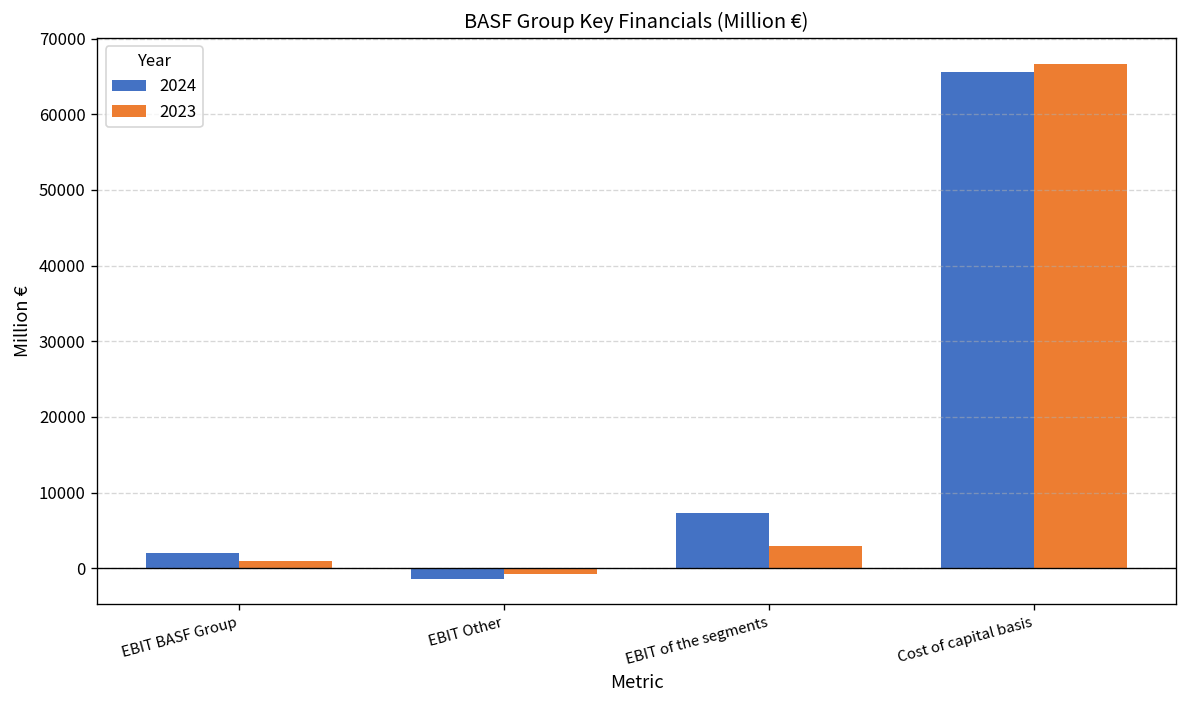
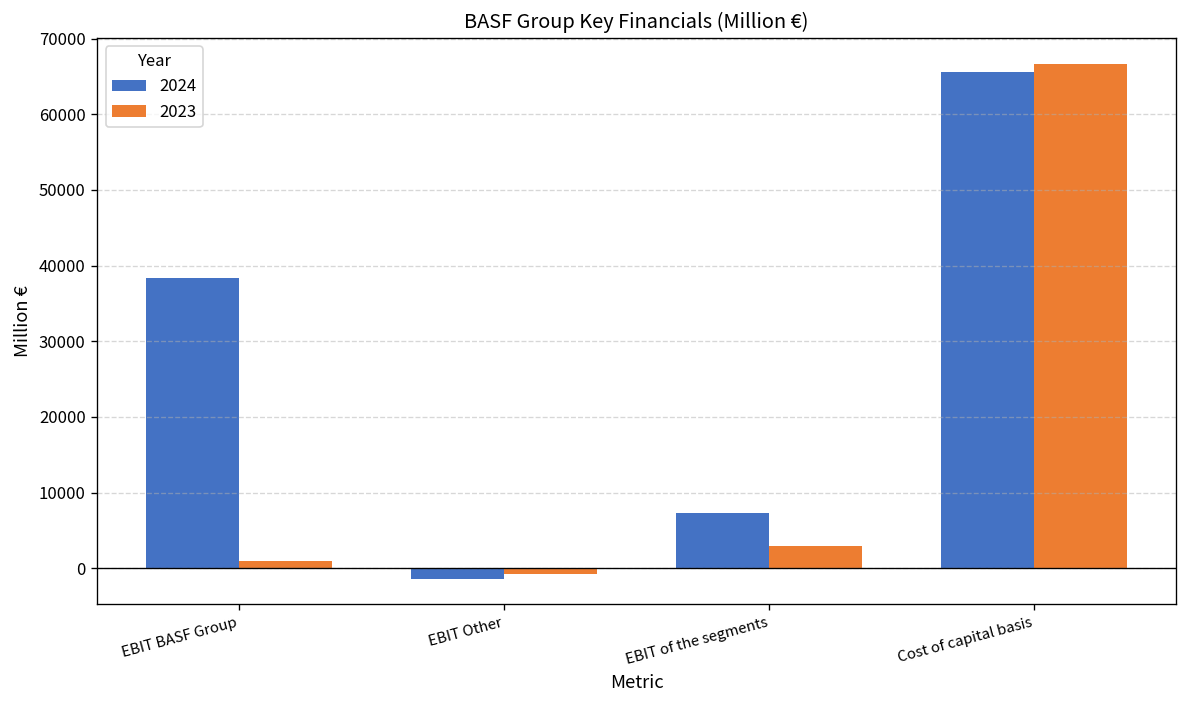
2024, EBIT BASF Group: 2000 -> 38000
